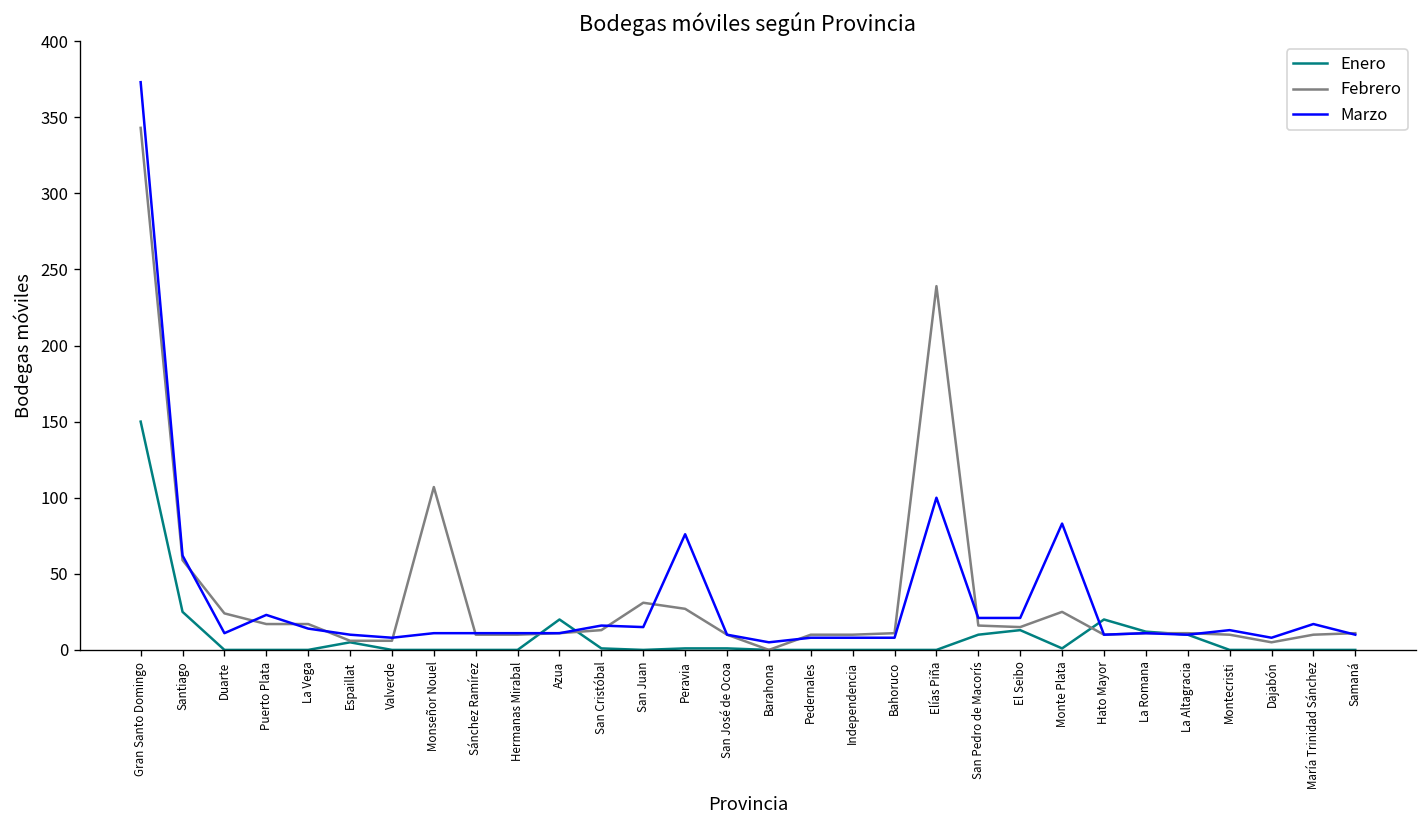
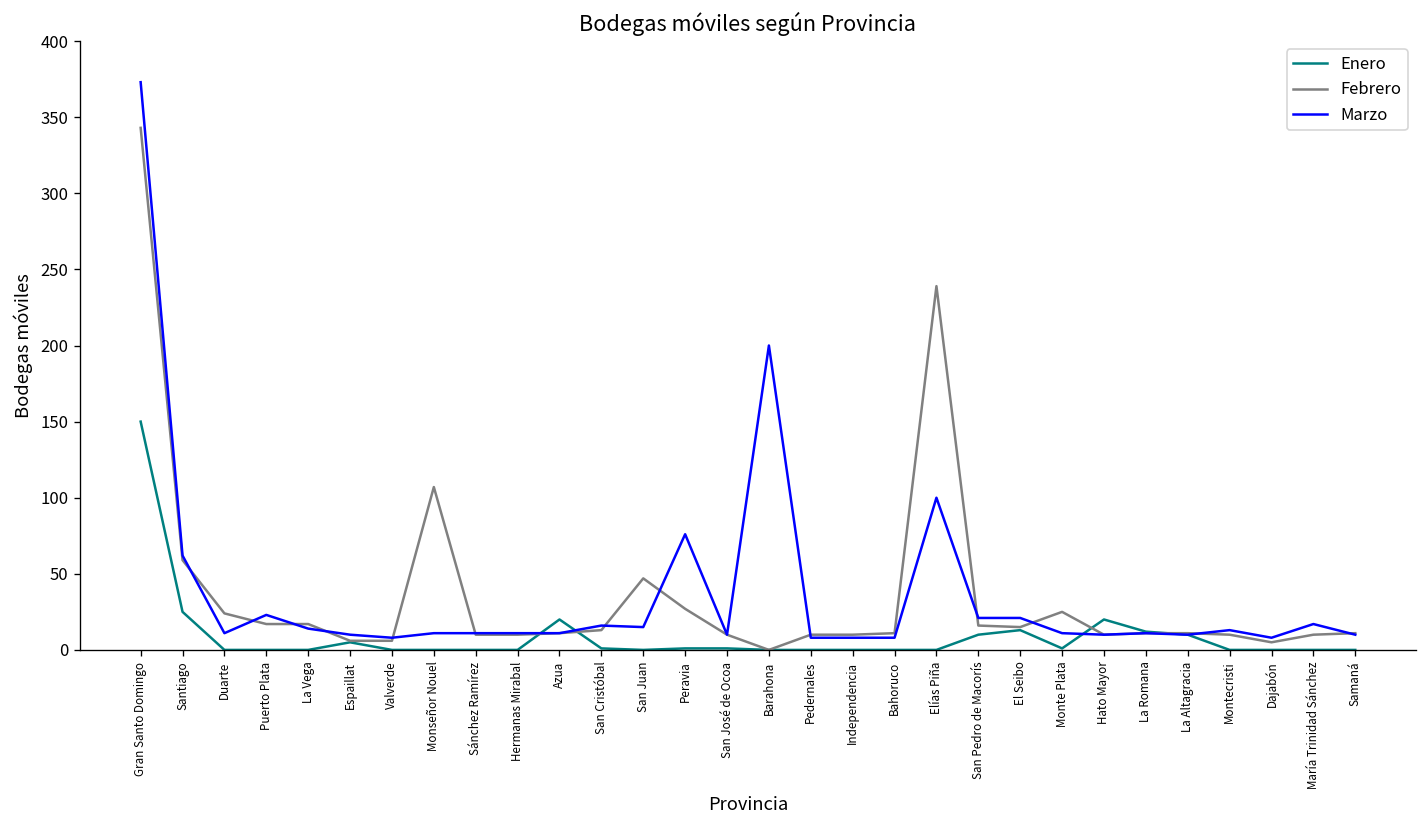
Febrero, San Juan: 31 -> 47
Marzo, Barahona: 5 -> 200
Marzo, Monte Plata: 83 -> 11
